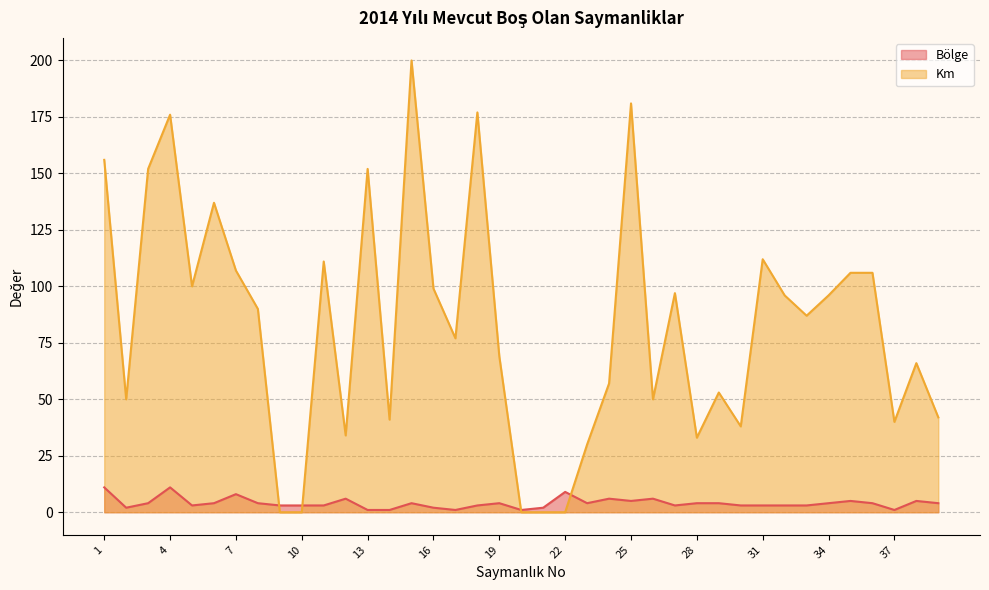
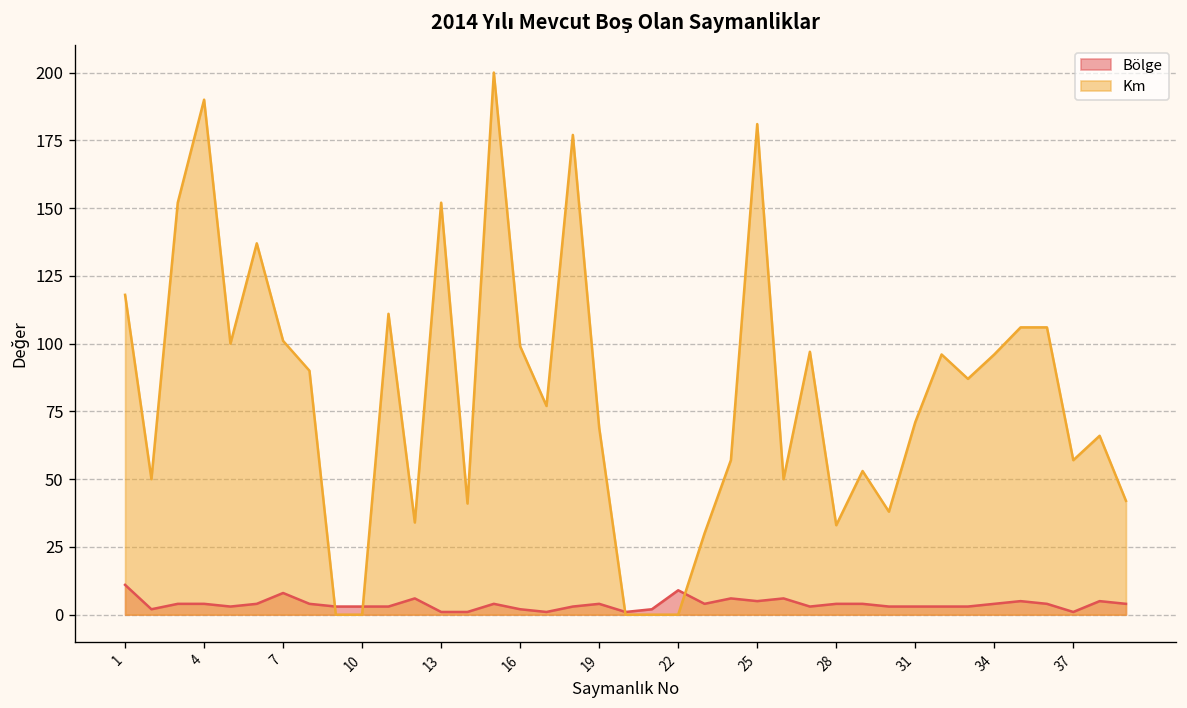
Km, 1: 156 -> 118
Bölge, 4: 11 -> 4
Km, 4: 176 -> 190
Km, 7: 107 -> 101
Km, 31: 112 -> 71
Km, 37: 40 -> 57
